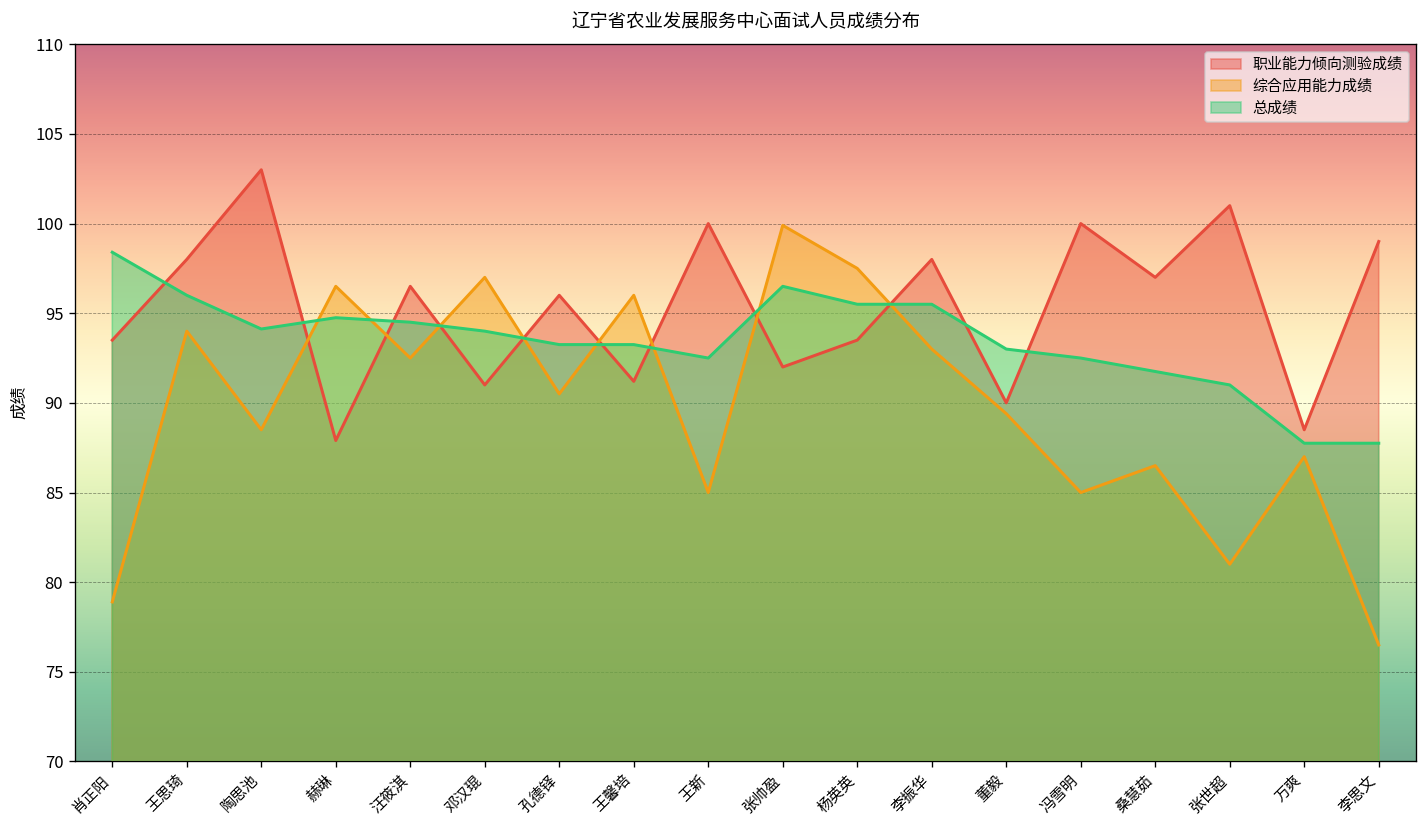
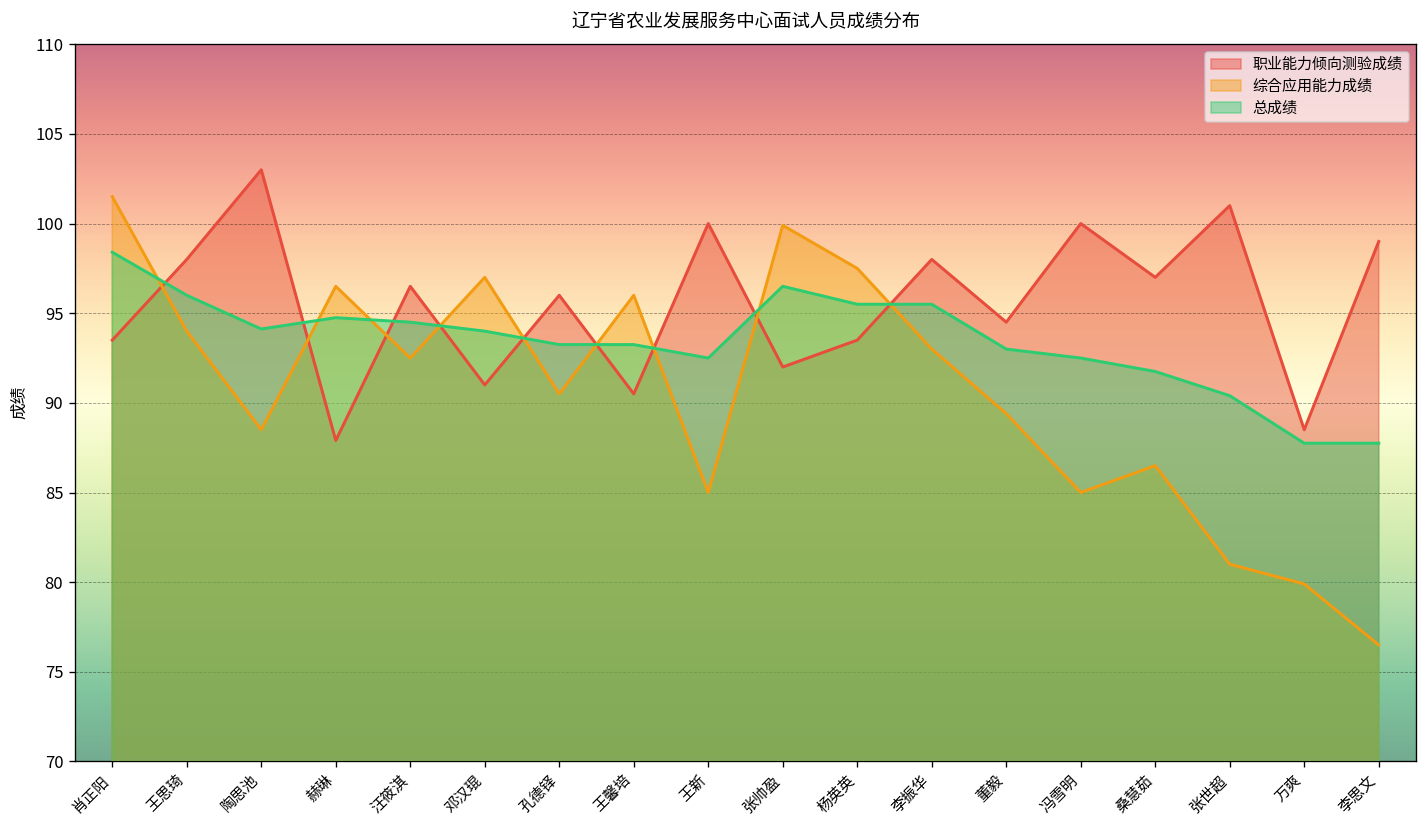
综合应用能力成绩, 肖正阳: 78.9 -> 101.5
职业能力倾向测验成绩, 王馨培: 91.2 -> 90.5
职业能力倾向测验成绩, 董毅: 90.0 -> 94.5
总成绩, 张世超: 91.0 -> 90.4
综合应用能力成绩, 万爽: 87.0 -> 79.9
